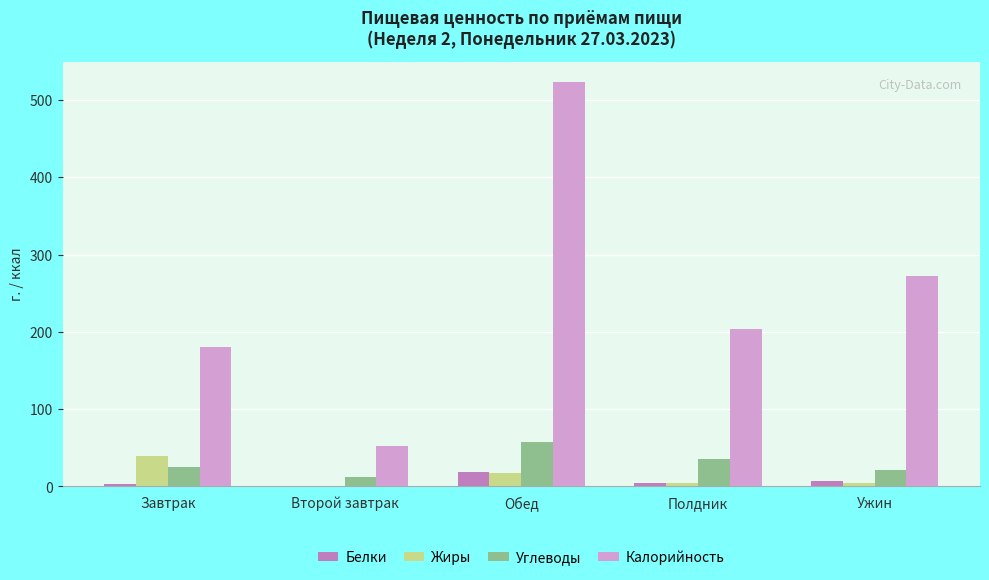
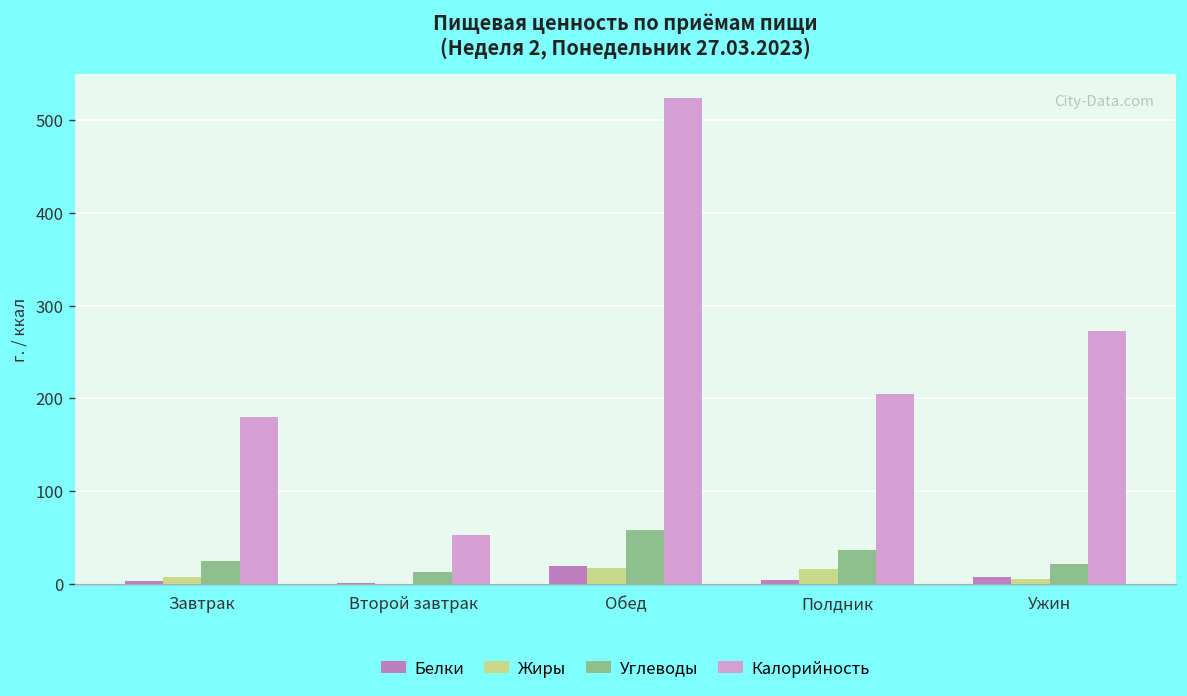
Жиры, Завтрак: 40 -> 10
Жиры, Полдник: 0 -> 20
